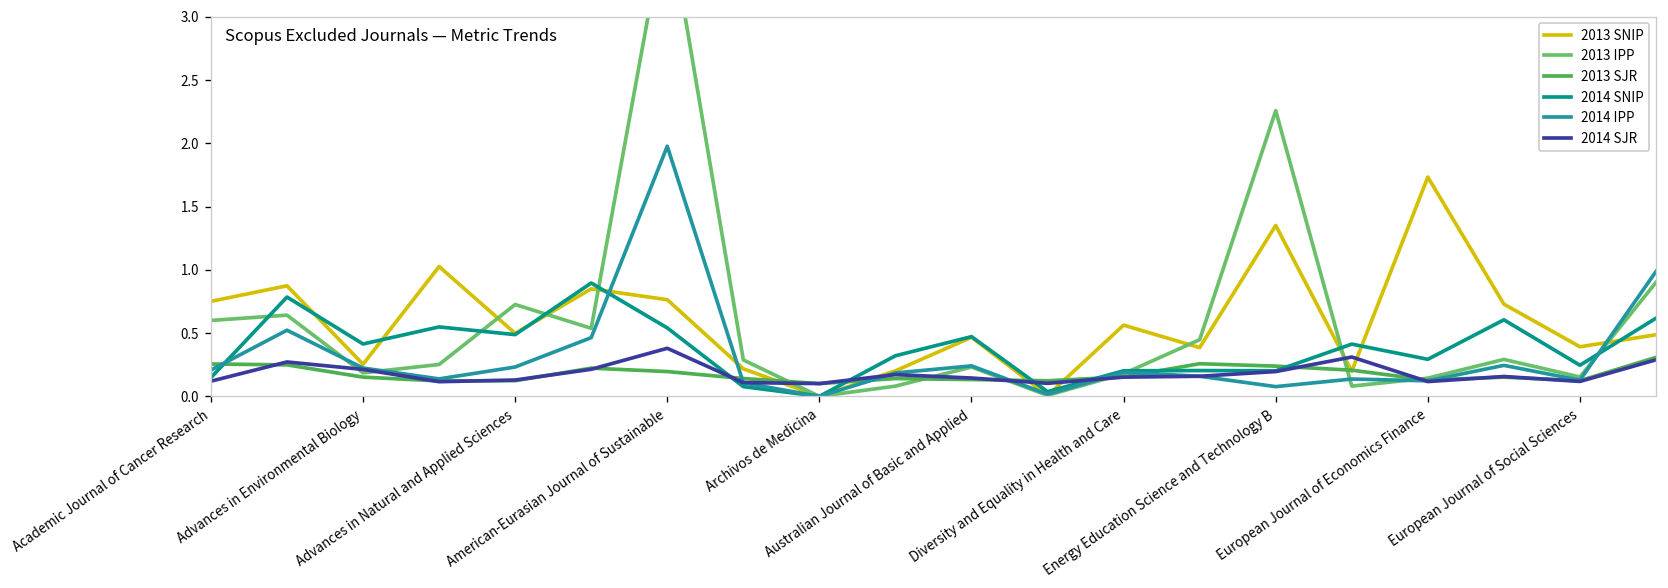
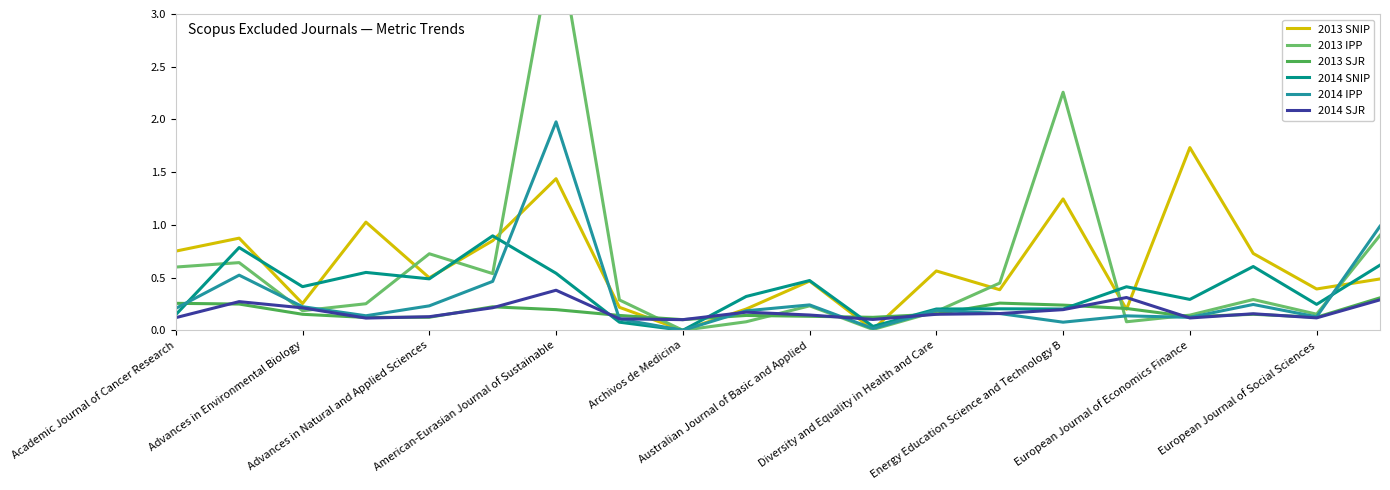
2013 SNIP, American-Eurasian Journal of Sustainable: 0.76 -> 1.44
2013 SNIP, Energy Education Science and Technology B: 1.35 -> 1.25
